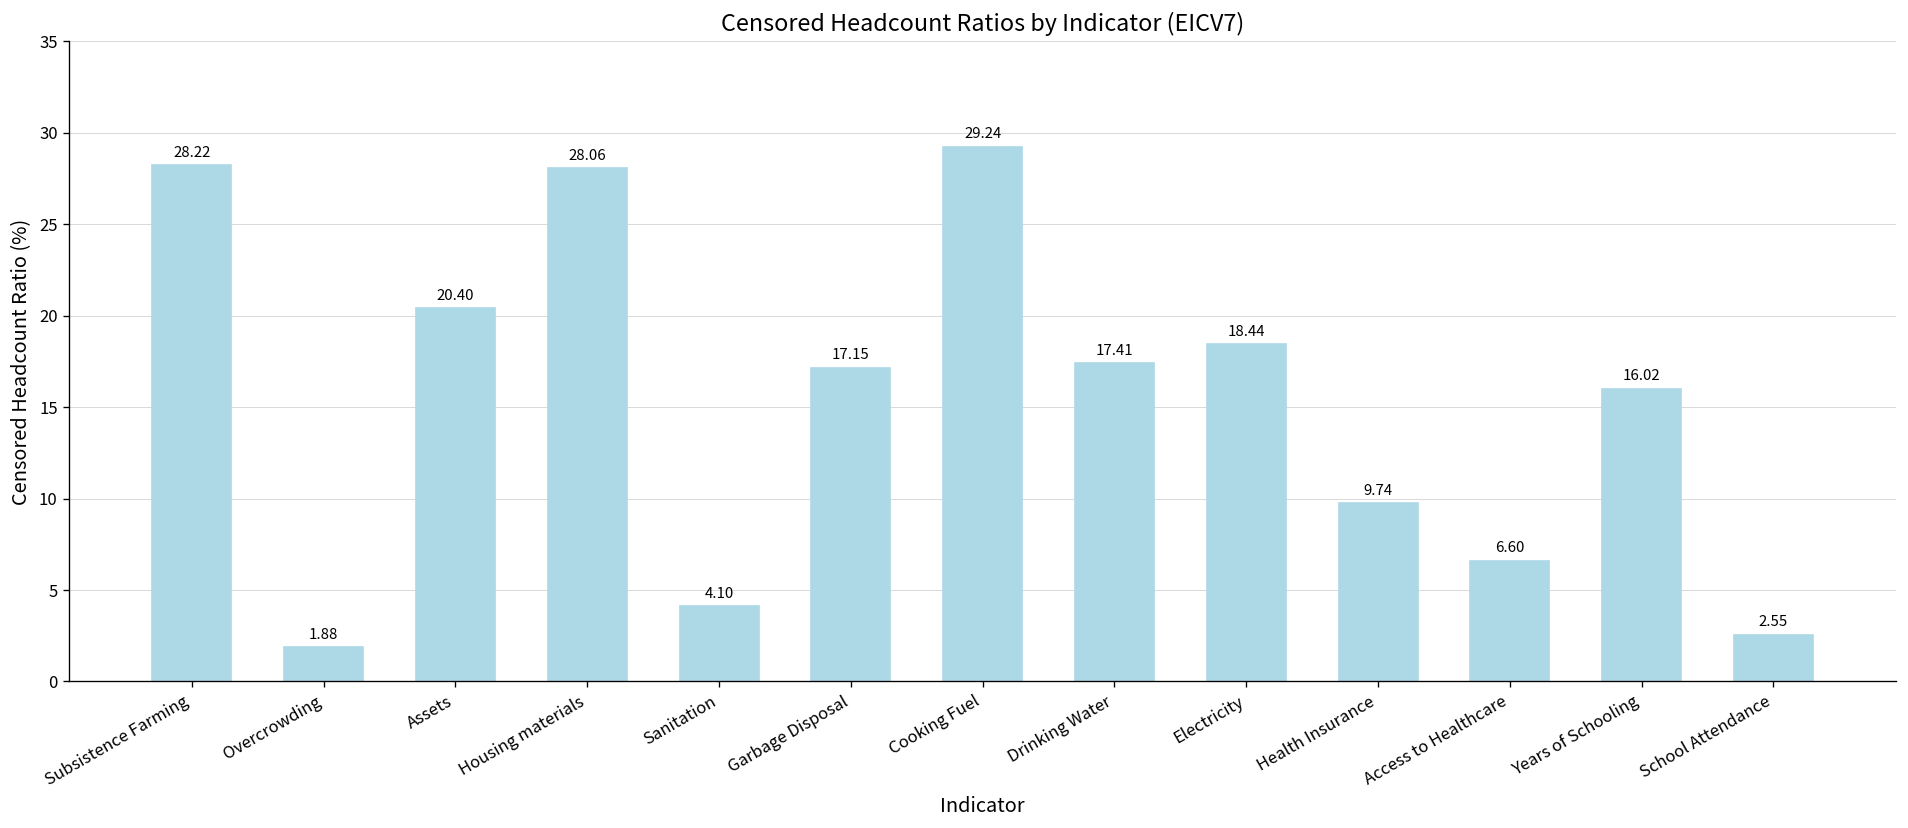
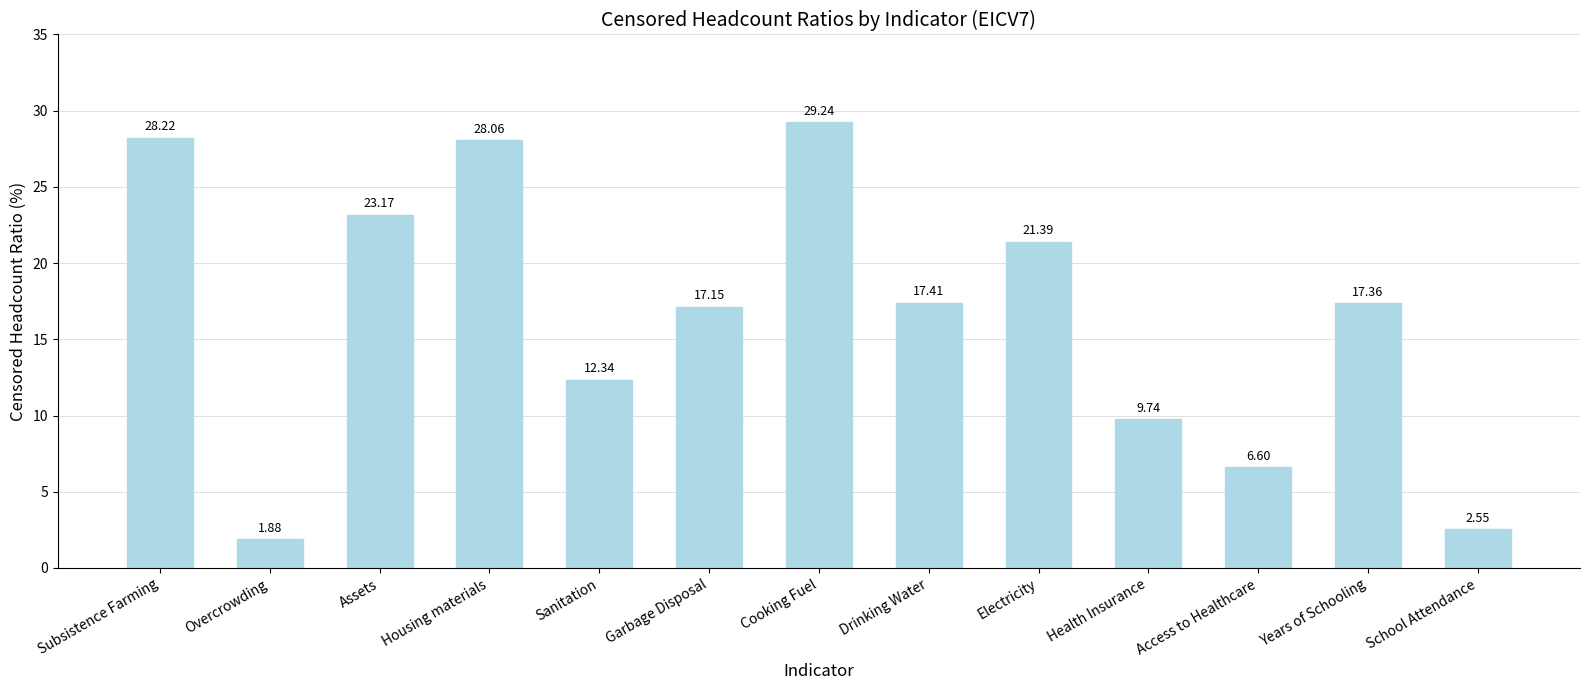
Assets: 20.40 -> 23.17
Sanitation: 4.10 -> 12.34
Electricity: 18.44 -> 21.39
Years of Schooling: 16.02 -> 17.36
